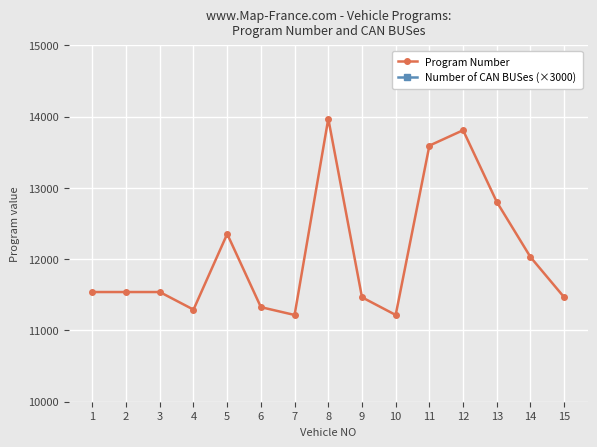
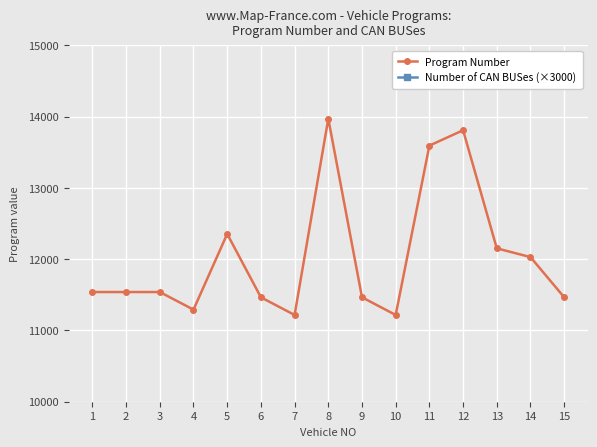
Program Number, 6: 11300 -> 11500
Program Number, 13: 12800 -> 12200
